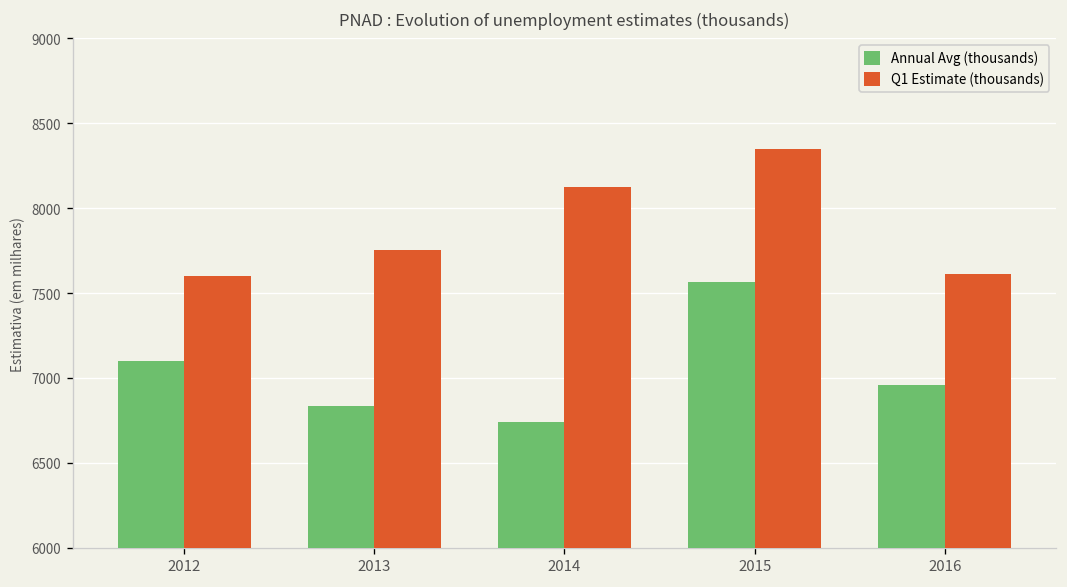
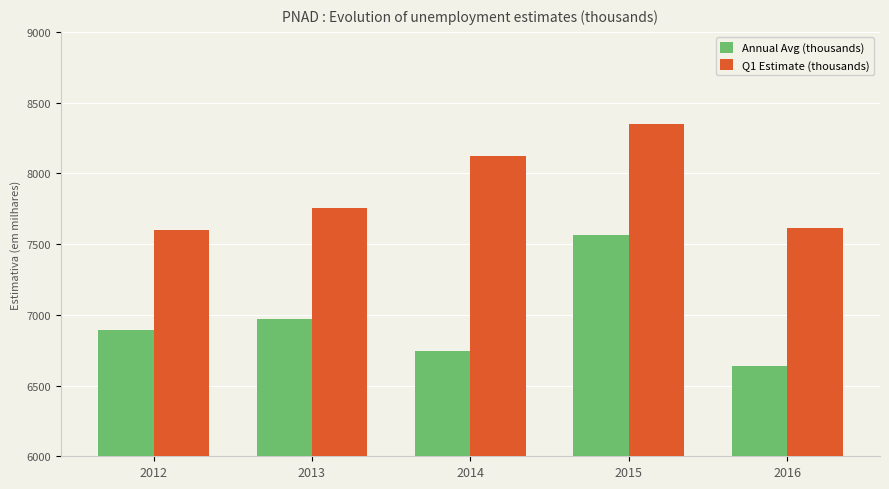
Annual Avg (thousands), 2012: 7100 -> 6890
Annual Avg (thousands), 2013: 6830 -> 6970
Annual Avg (thousands), 2016: 6960 -> 6640
